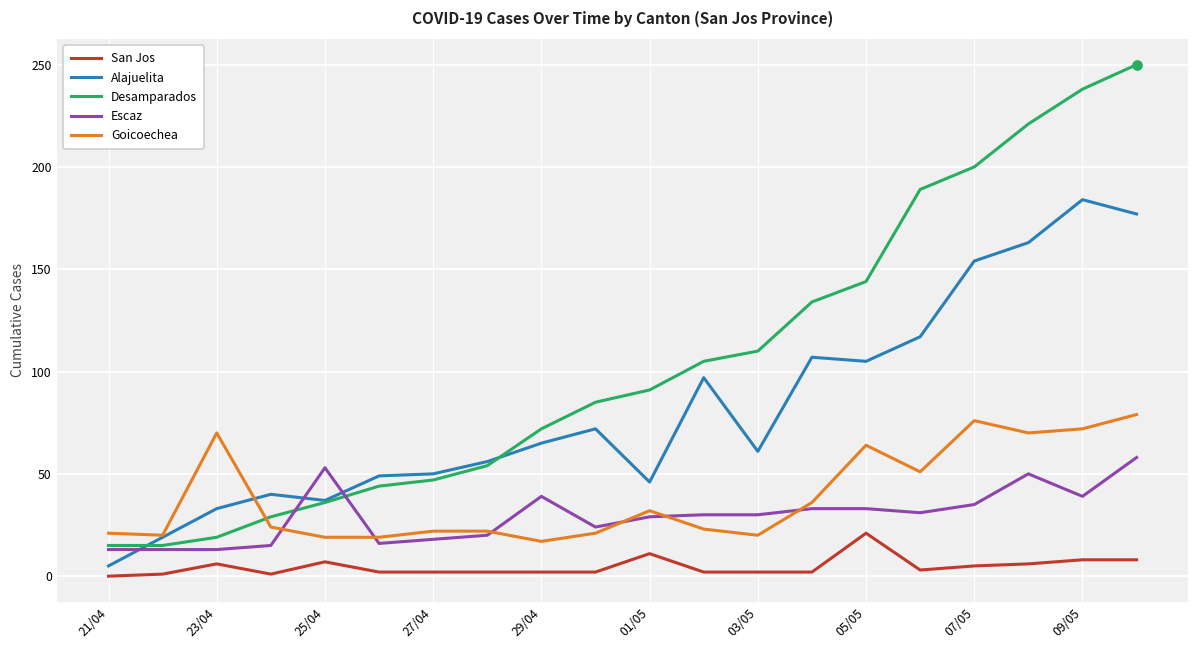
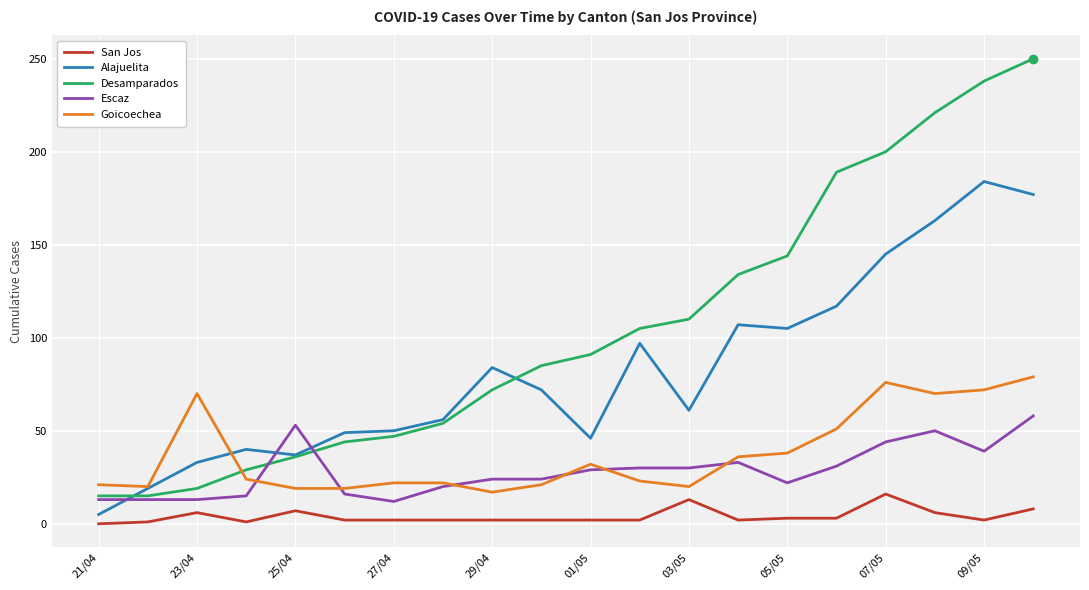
Escaz, 27/04: 18 -> 12
Alajuelita, 29/04: 65 -> 84
Escaz, 29/04: 39 -> 24
San Jos, 01/05: 11 -> 2
San Jos, 03/05: 2 -> 13
San Jos, 05/05: 21 -> 3
Escaz, 05/05: 33 -> 22
Goicoechea, 05/05: 64 -> 38
San Jos, 07/05: 5 -> 16
Alajuelita, 07/05: 154 -> 145
Escaz, 07/05: 35 -> 44
San Jos, 09/05: 8 -> 2
